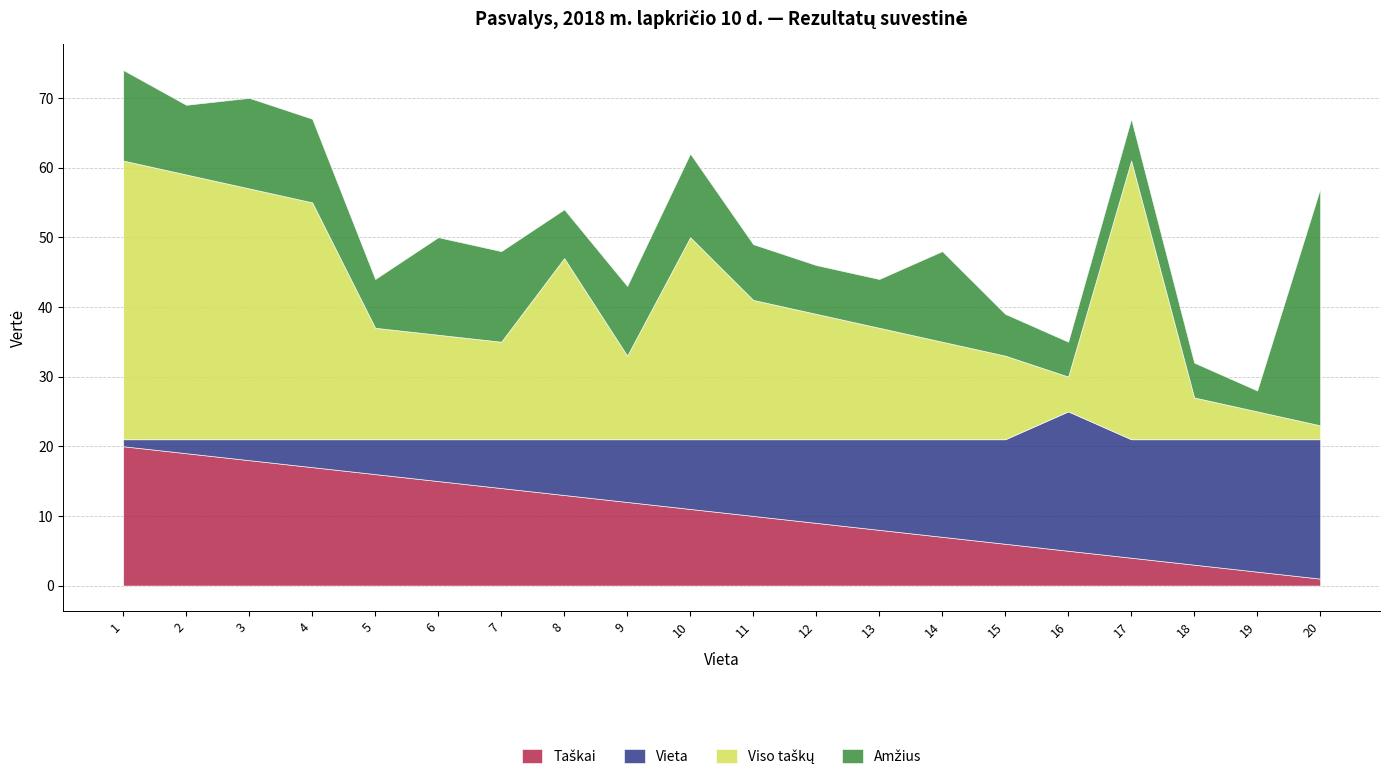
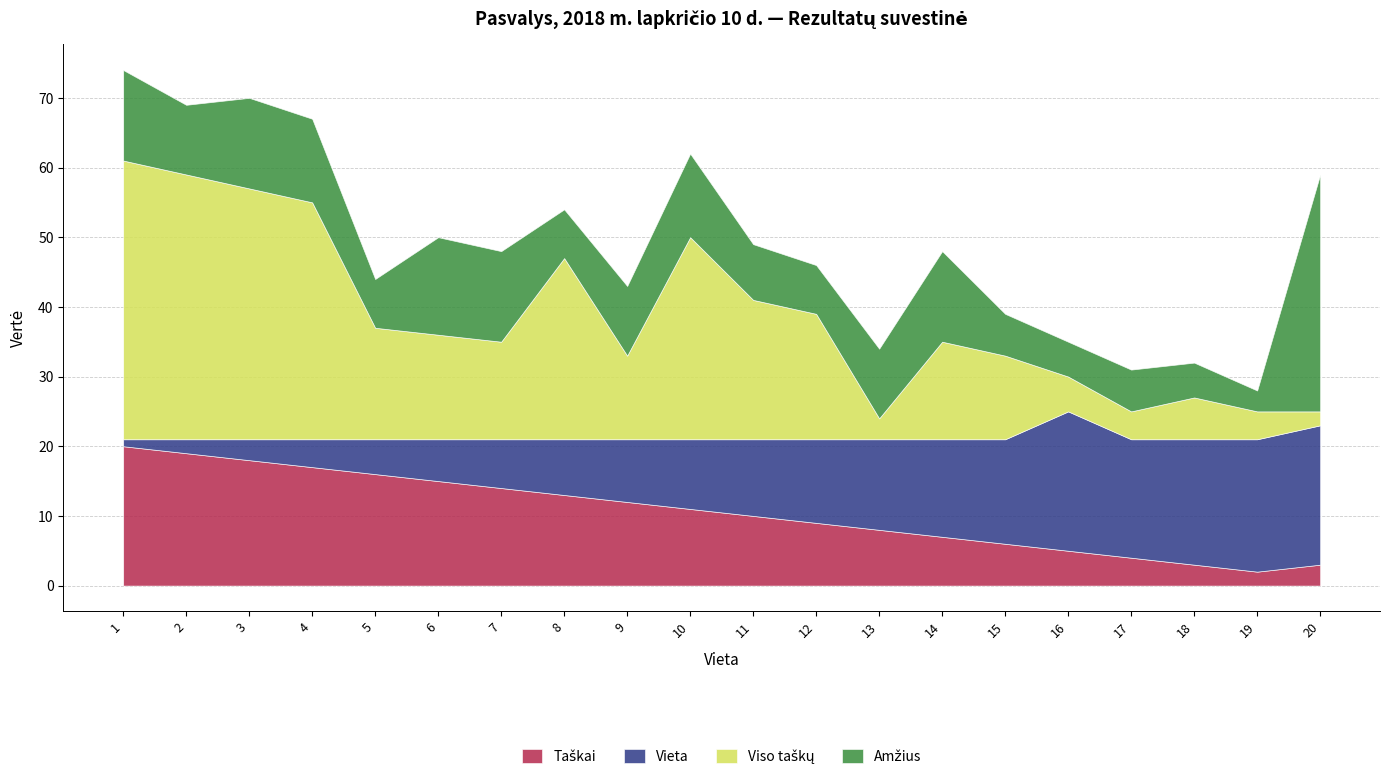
Viso taškų, 13: 16 -> 3
Amžius, 13: 7 -> 10
Viso taškų, 17: 40 -> 4
Taškai, 20: 1 -> 3
